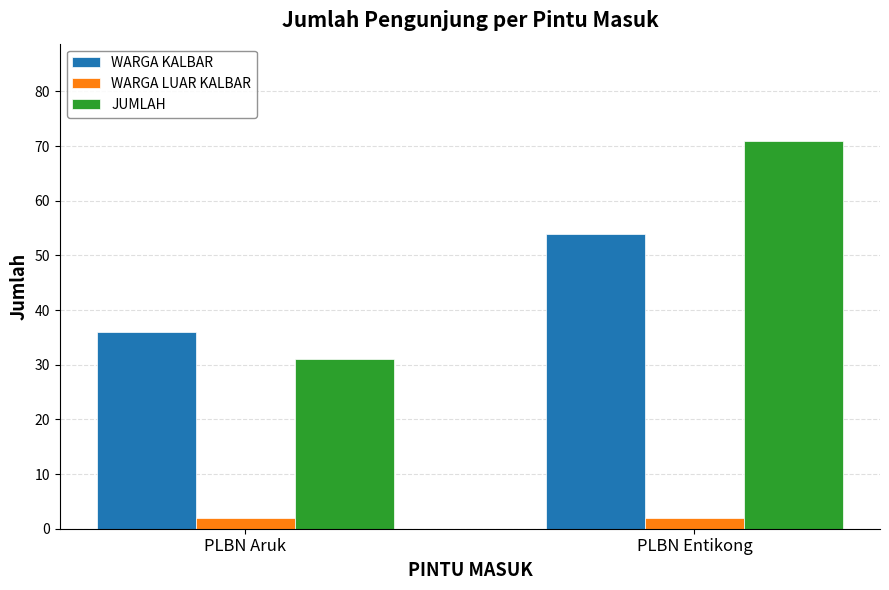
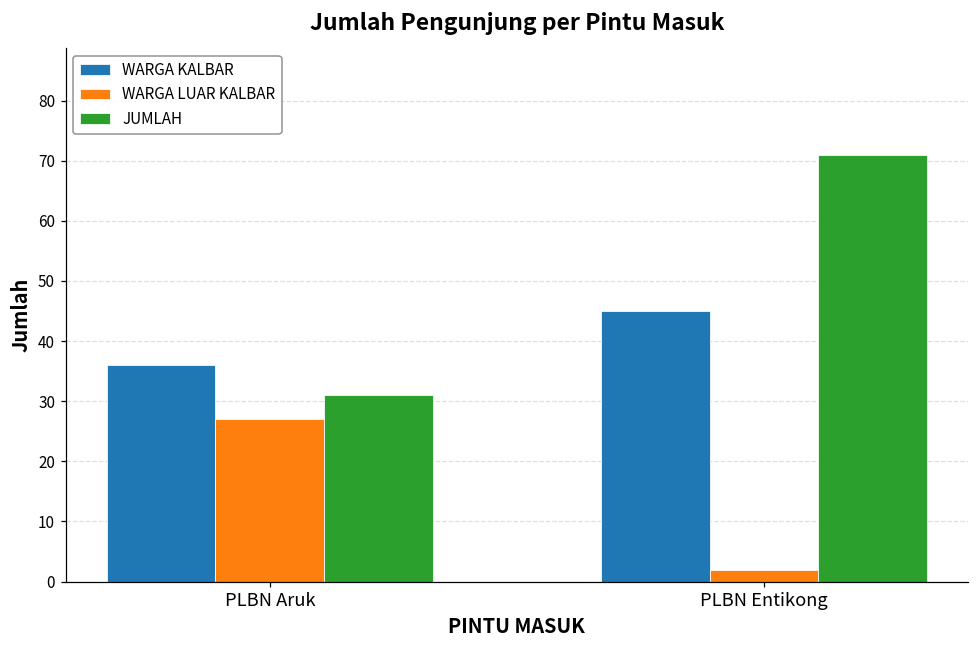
WARGA LUAR KALBAR, PLBN Aruk: 2 -> 27
WARGA KALBAR, PLBN Entikong: 54 -> 45
